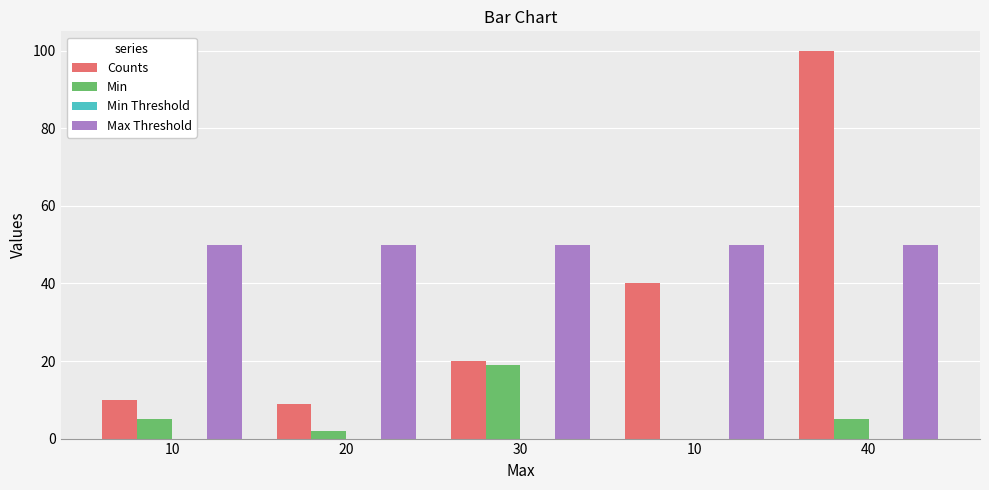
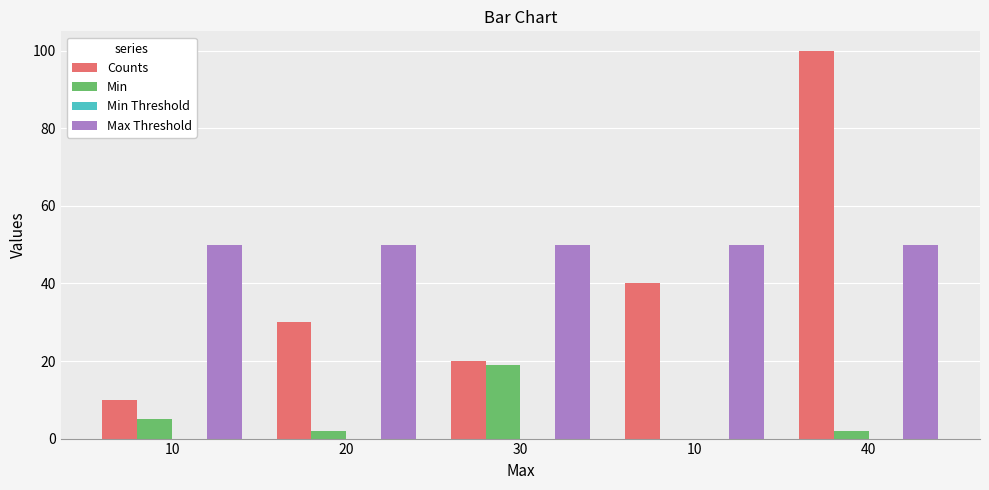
Counts, 20: 9 -> 30
Min, 40: 5 -> 2
